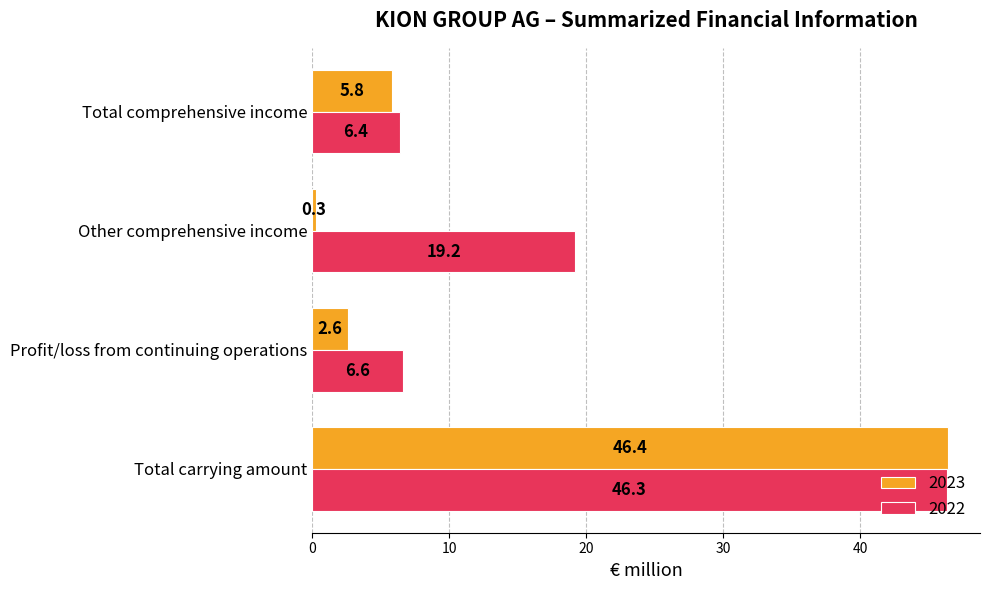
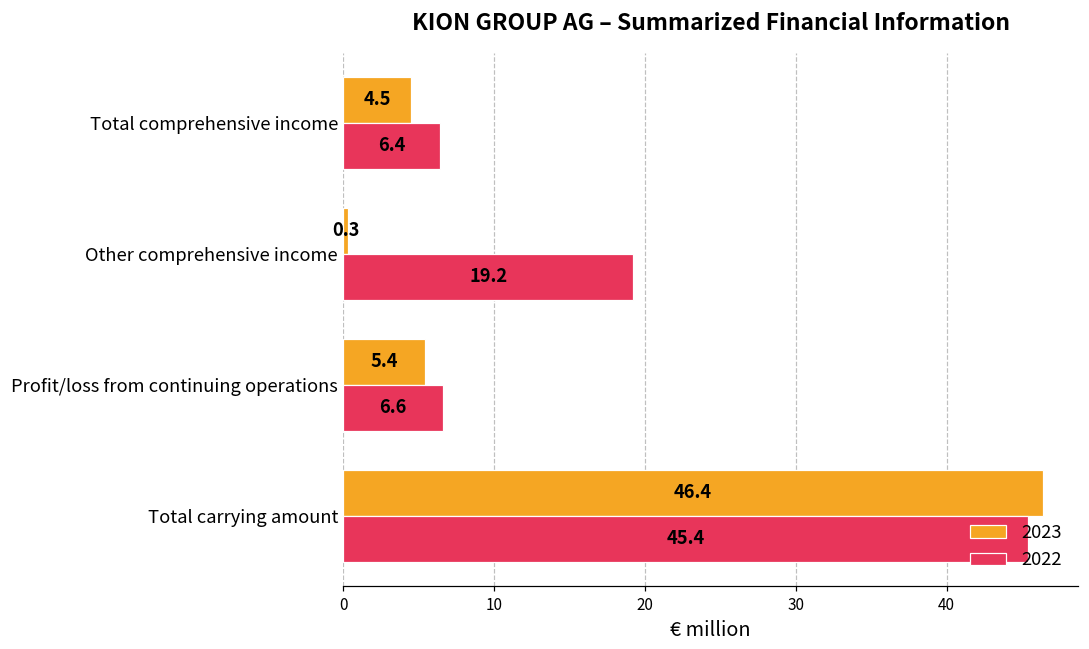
2023, Total comprehensive income: 5.8 -> 4.5
2023, Profit/loss from continuing operations: 2.6 -> 5.4
2022, Total carrying amount: 46.3 -> 45.4
